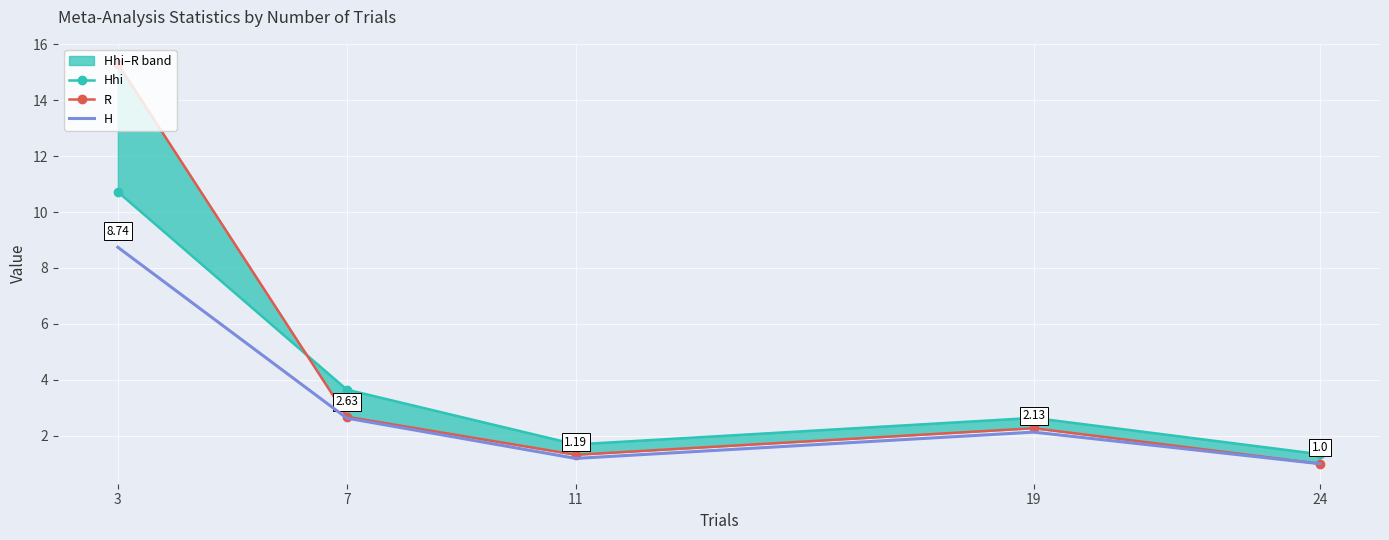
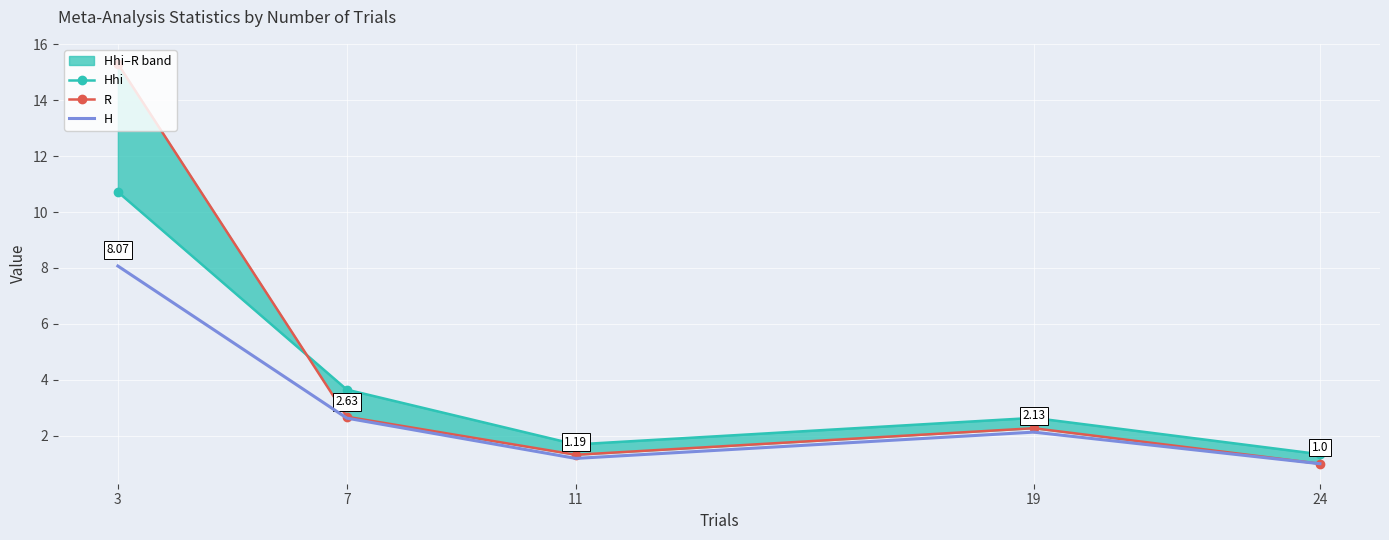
H, 3: 8.74 -> 8.07
